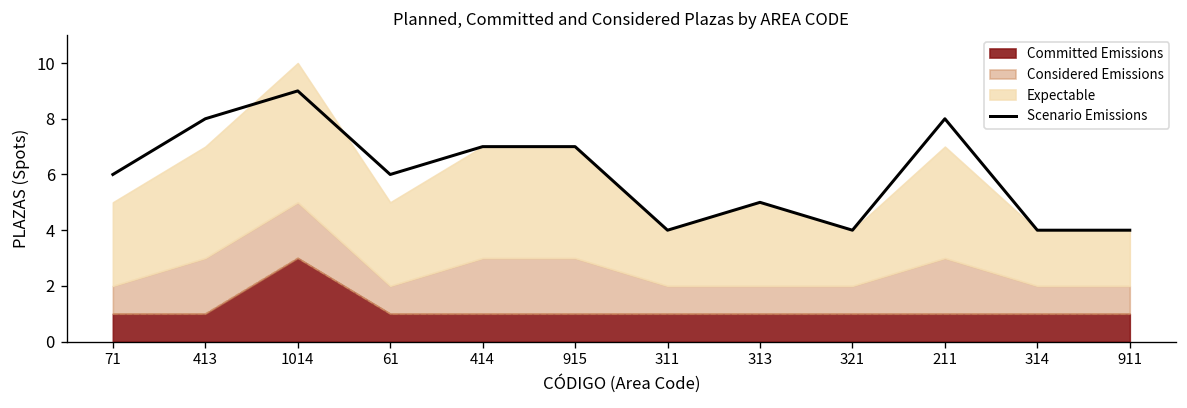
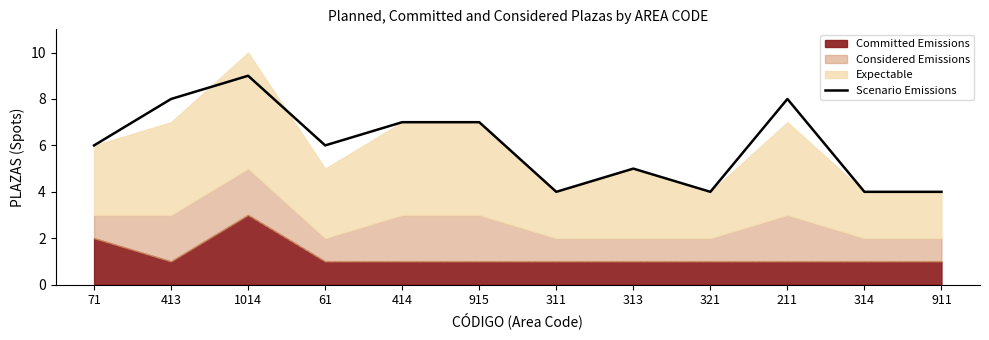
Committed Emissions, 71: 1 -> 2
